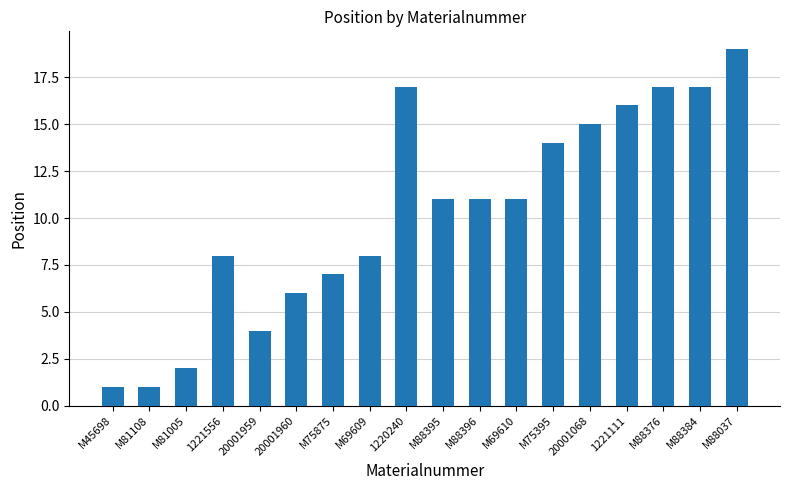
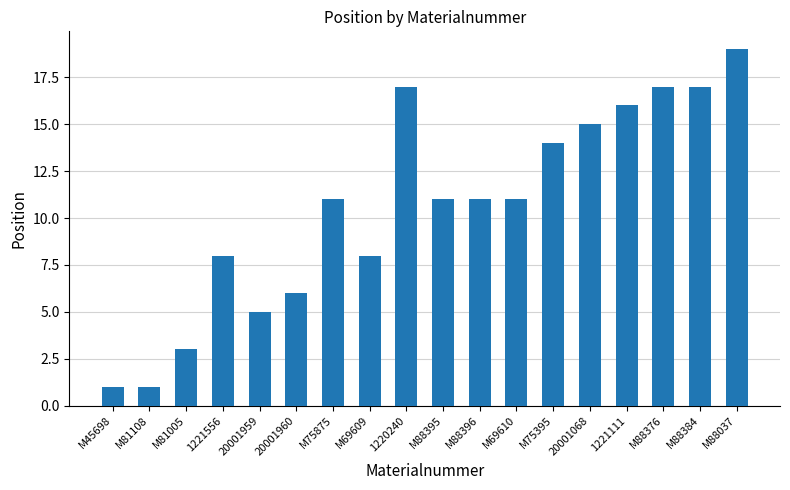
M81005: 2 -> 3
20001959: 4 -> 5
M75875: 7 -> 11
